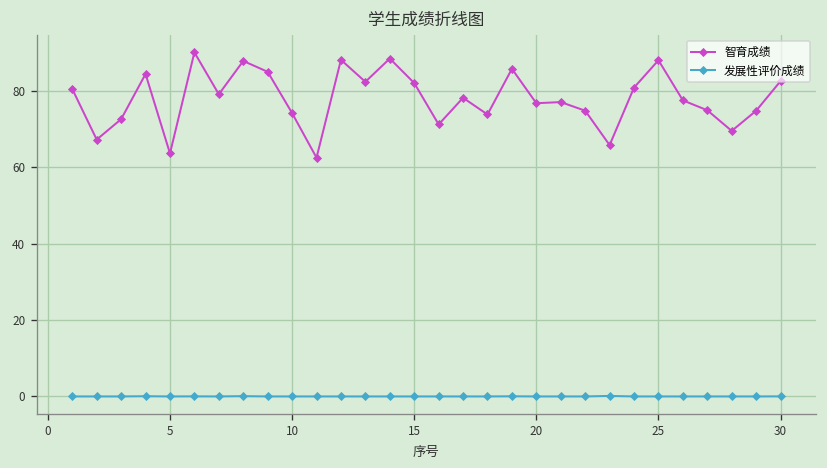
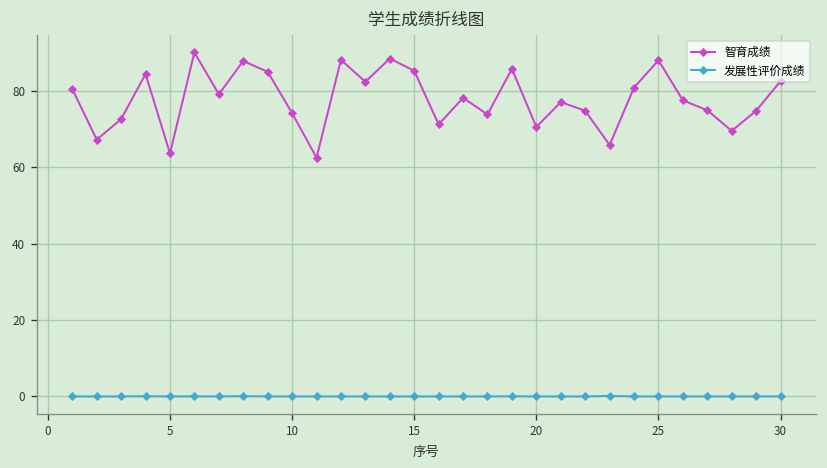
智育成绩, 15: 82 -> 85
智育成绩, 20: 77 -> 71
